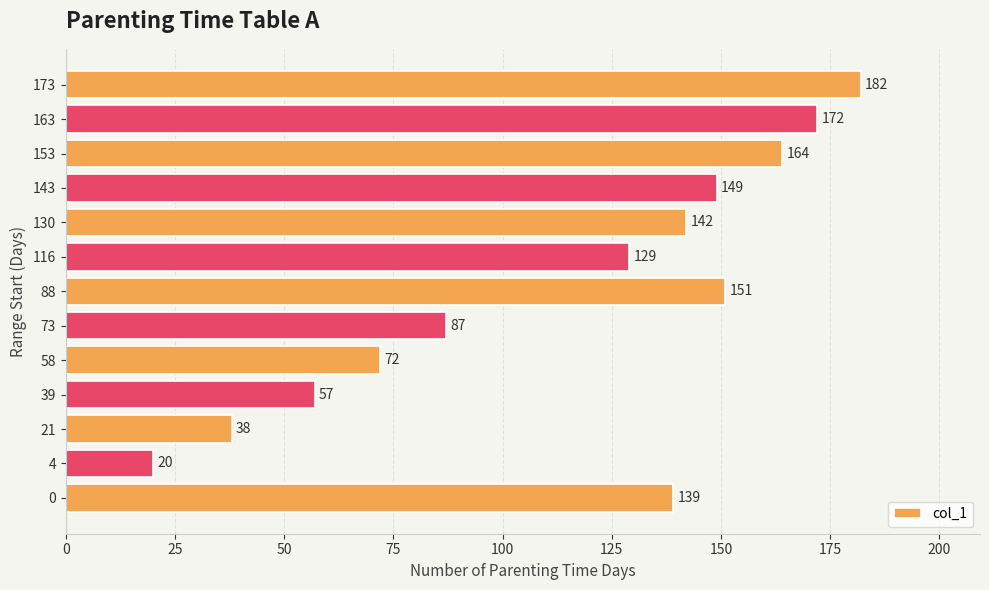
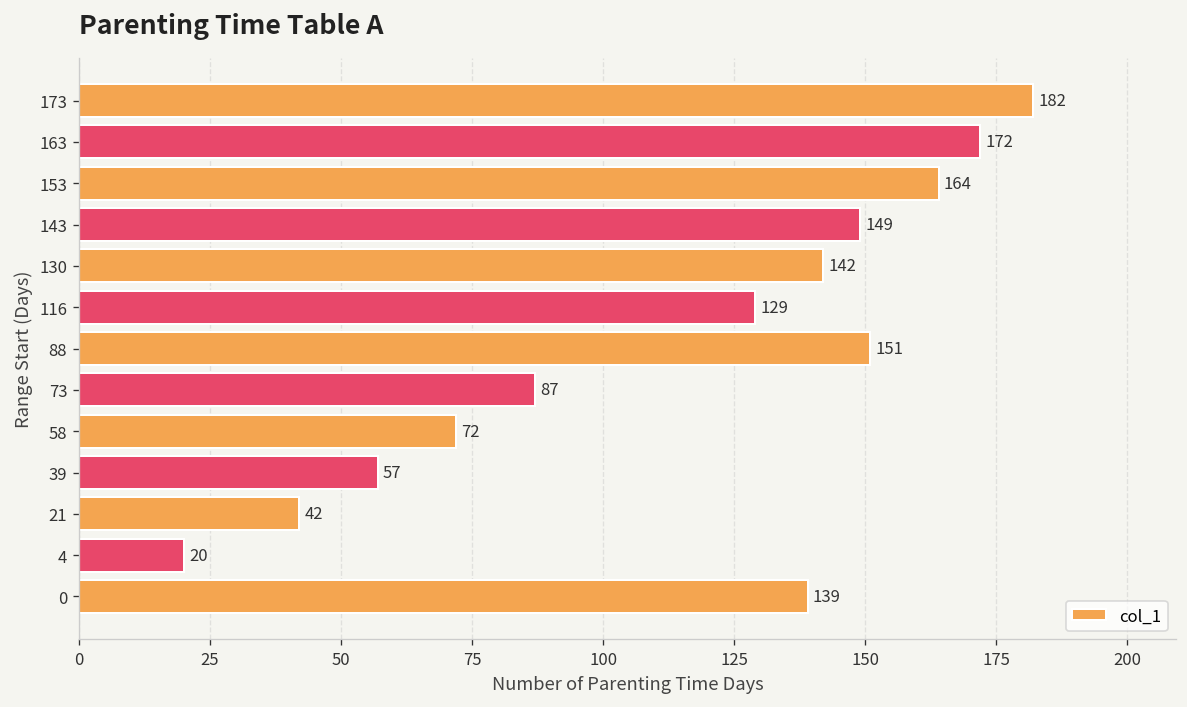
21: 38 -> 42
